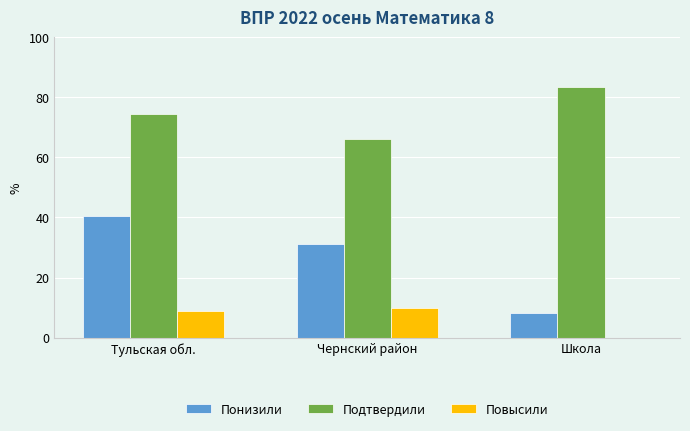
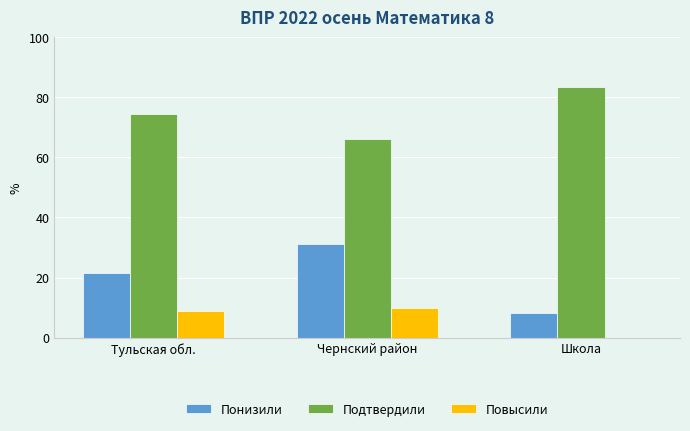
Понизили, Тульская обл.: 41 -> 22
